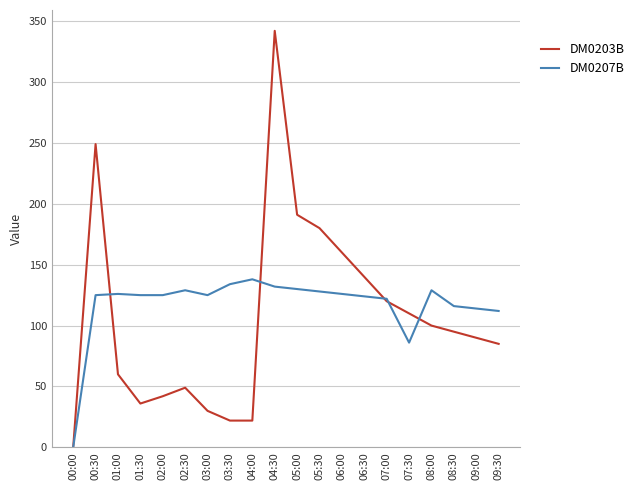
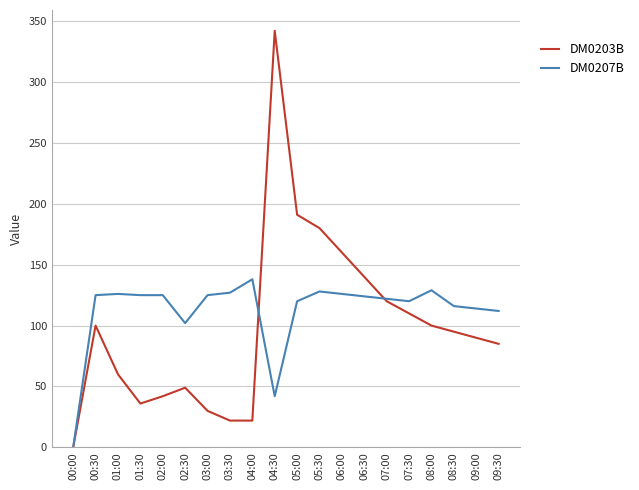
DM0203B, 00:30: 249 -> 100
DM0207B, 02:30: 129 -> 102
DM0207B, 03:30: 134 -> 127
DM0207B, 04:30: 132 -> 42
DM0207B, 05:00: 130 -> 120
DM0207B, 07:30: 86 -> 120
